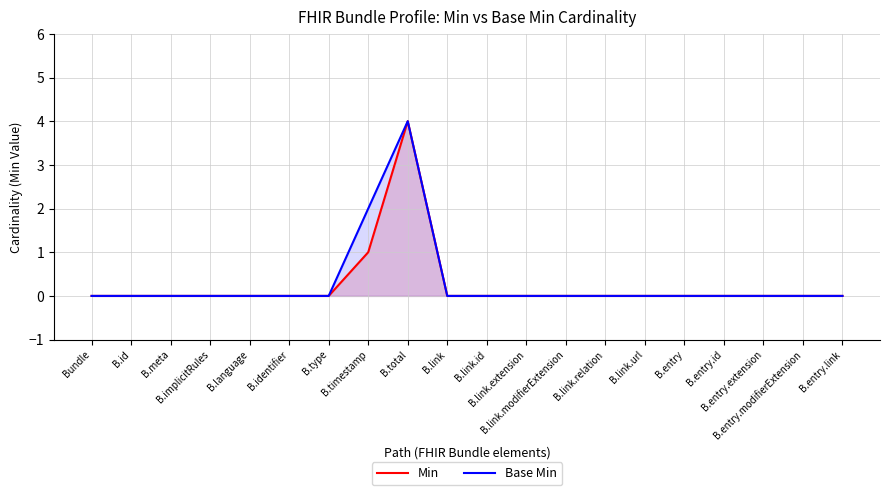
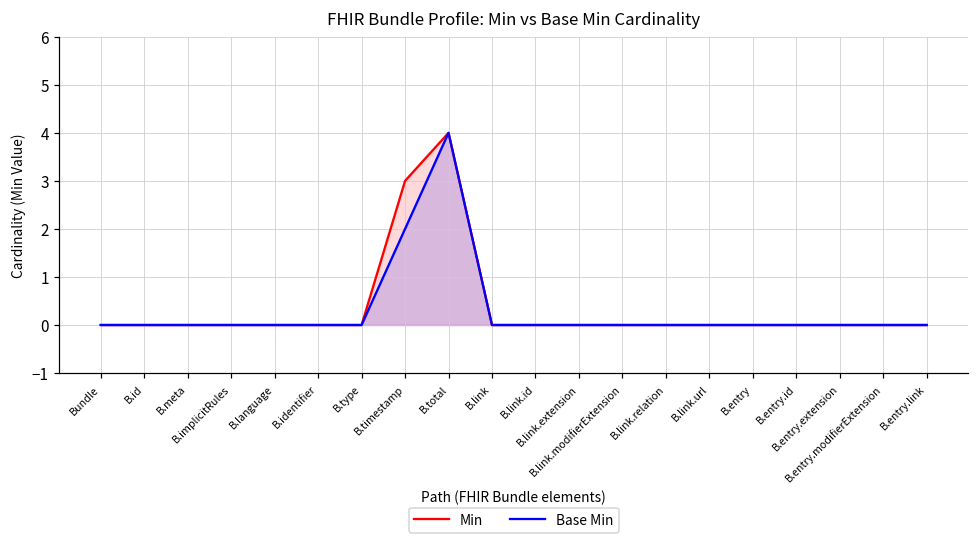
Min, B.timestamp: 1 -> 3
